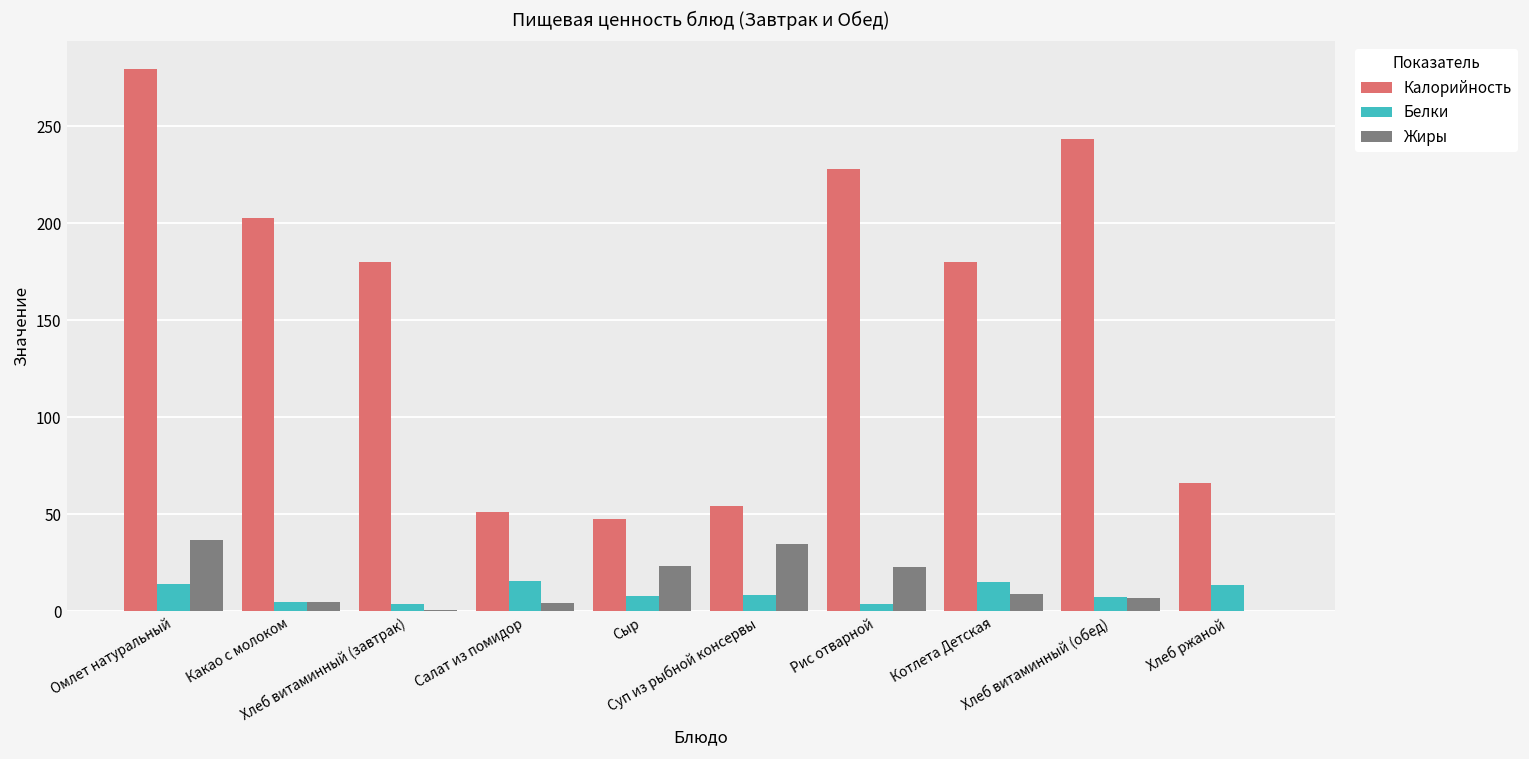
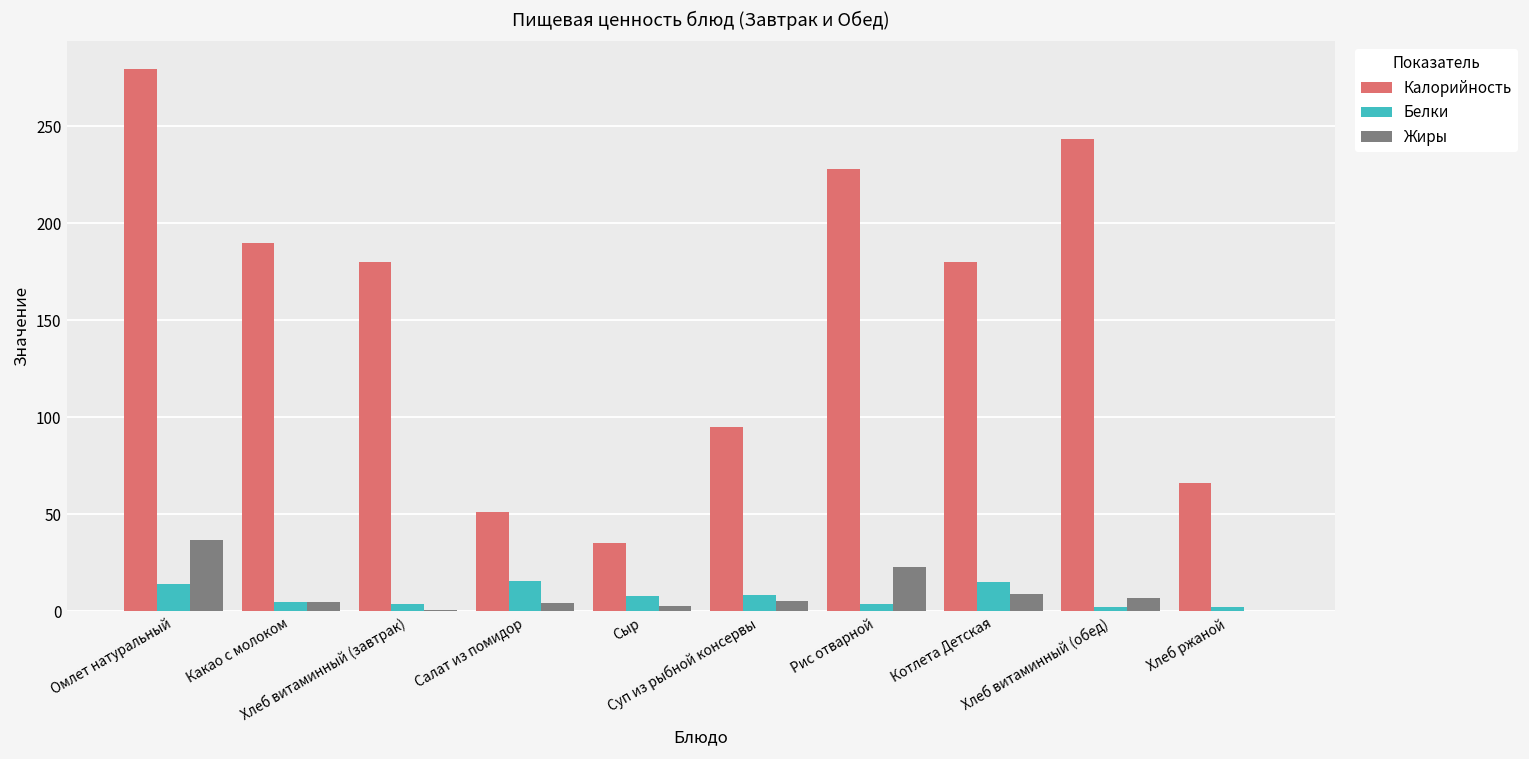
Калорийность, Какао с молоком: 203 -> 190
Калорийность, Сыр: 48 -> 35
Жиры, Сыр: 23 -> 3
Калорийность, Суп из рыбной консервы: 55 -> 95
Жиры, Суп из рыбной консервы: 35 -> 5
Белки, Хлеб витаминный (обед): 8 -> 2
Белки, Хлеб ржаной: 14 -> 2
